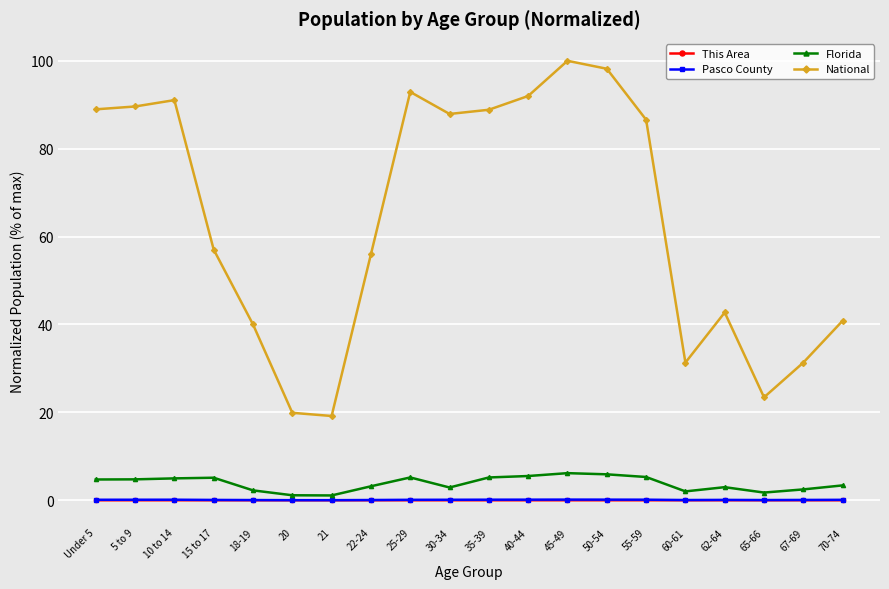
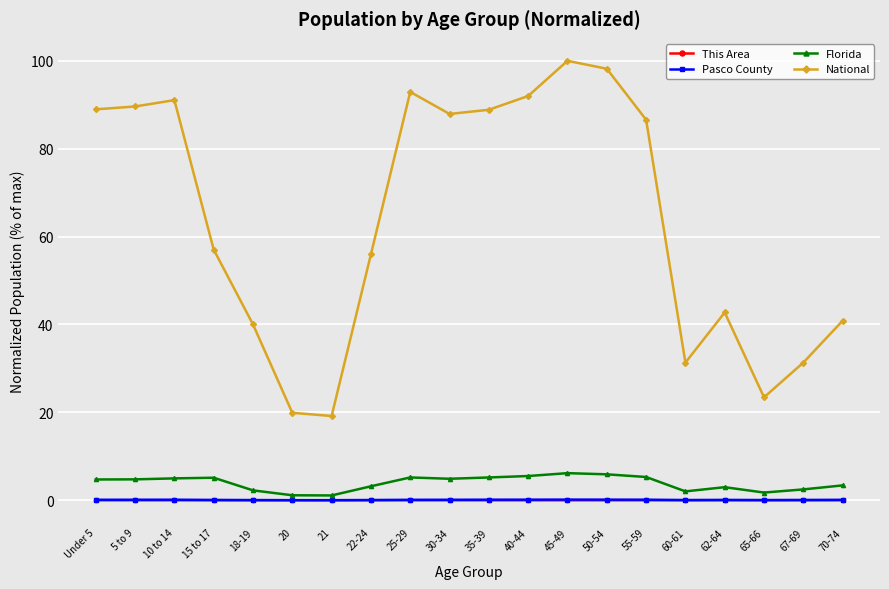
Florida, 30-34: 3 -> 5
